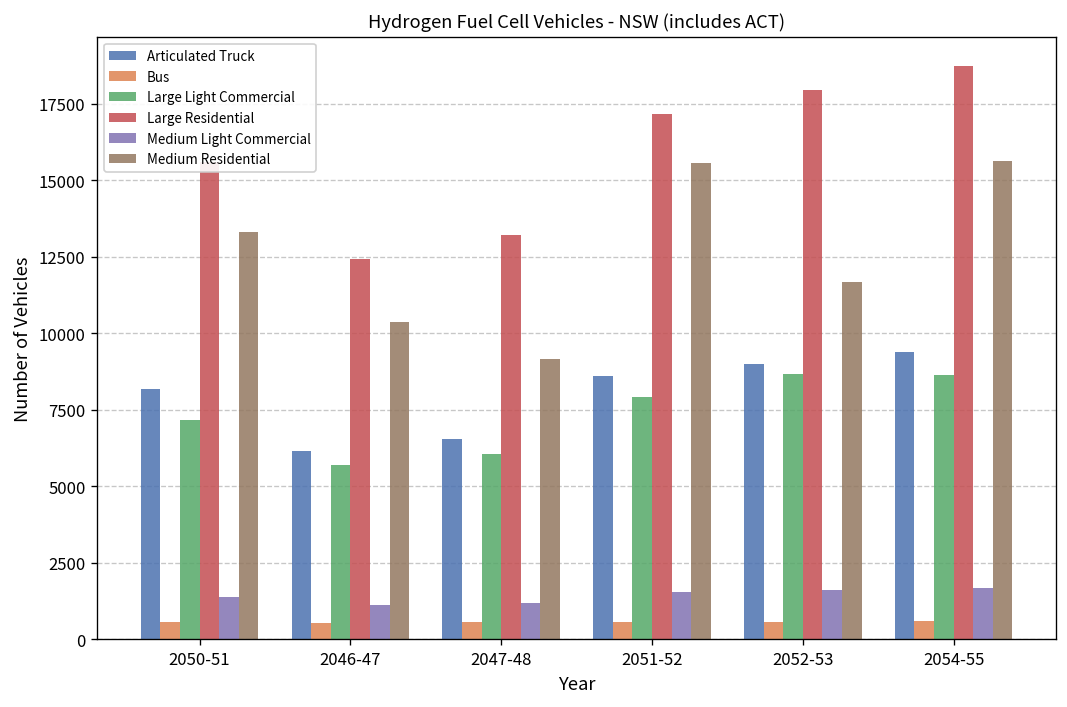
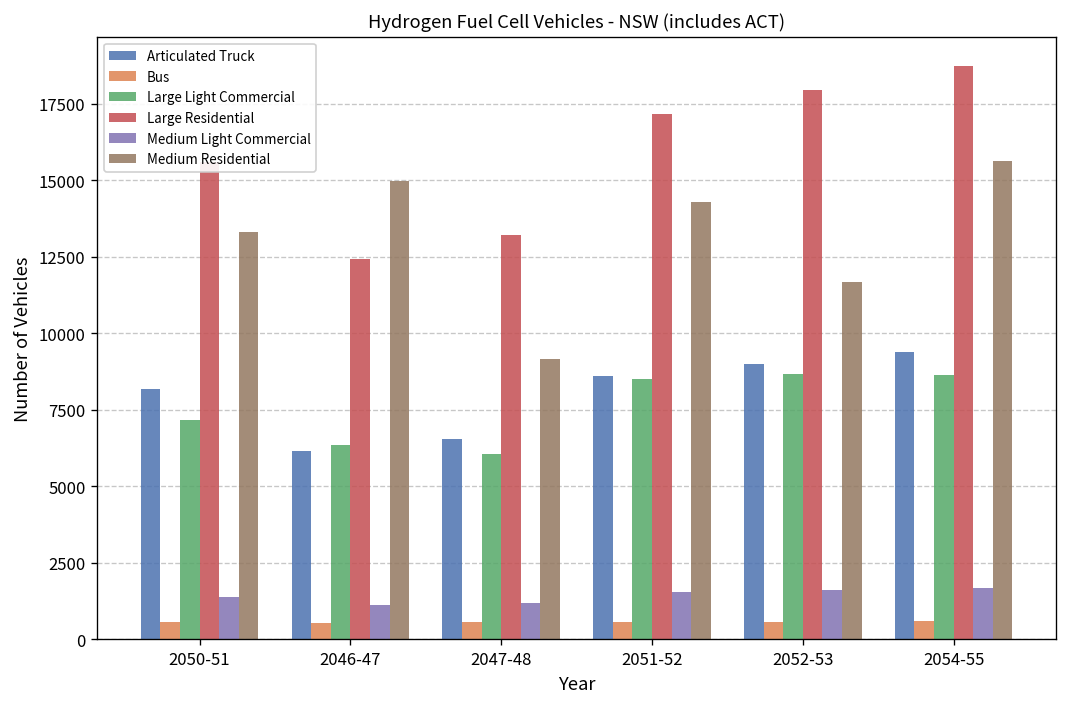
Large Light Commercial, 2046-47: 5700 -> 6300
Medium Residential, 2046-47: 10400 -> 15000
Large Light Commercial, 2051-52: 7900 -> 8500
Medium Residential, 2051-52: 15600 -> 14300
